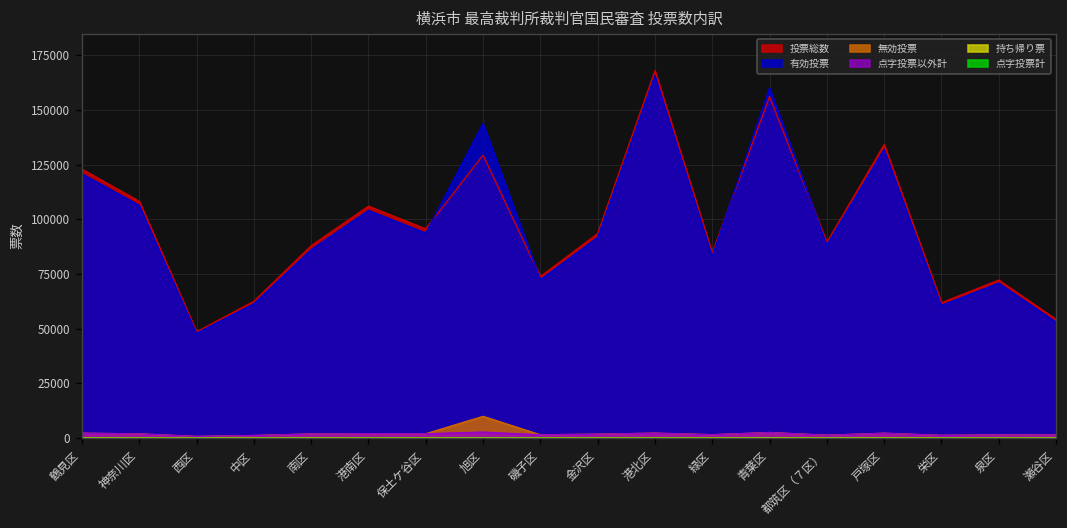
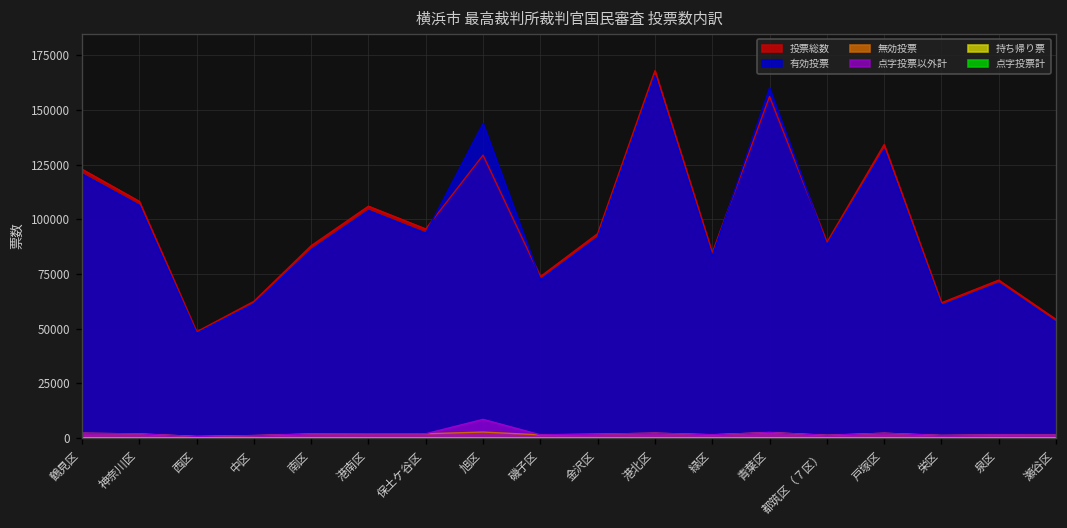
無効投票, 旭区: 10000 -> 3000
点字投票以外計, 旭区: 3000 -> 8000
